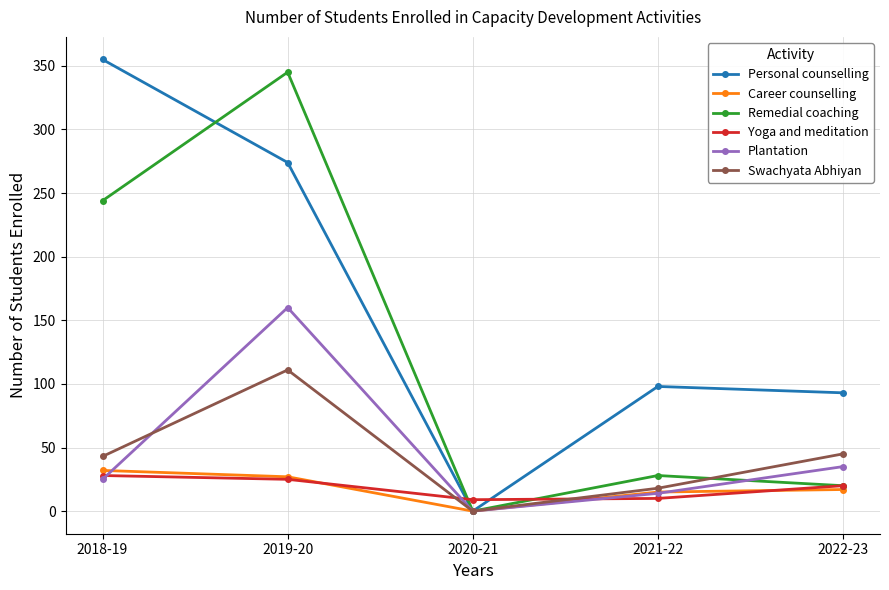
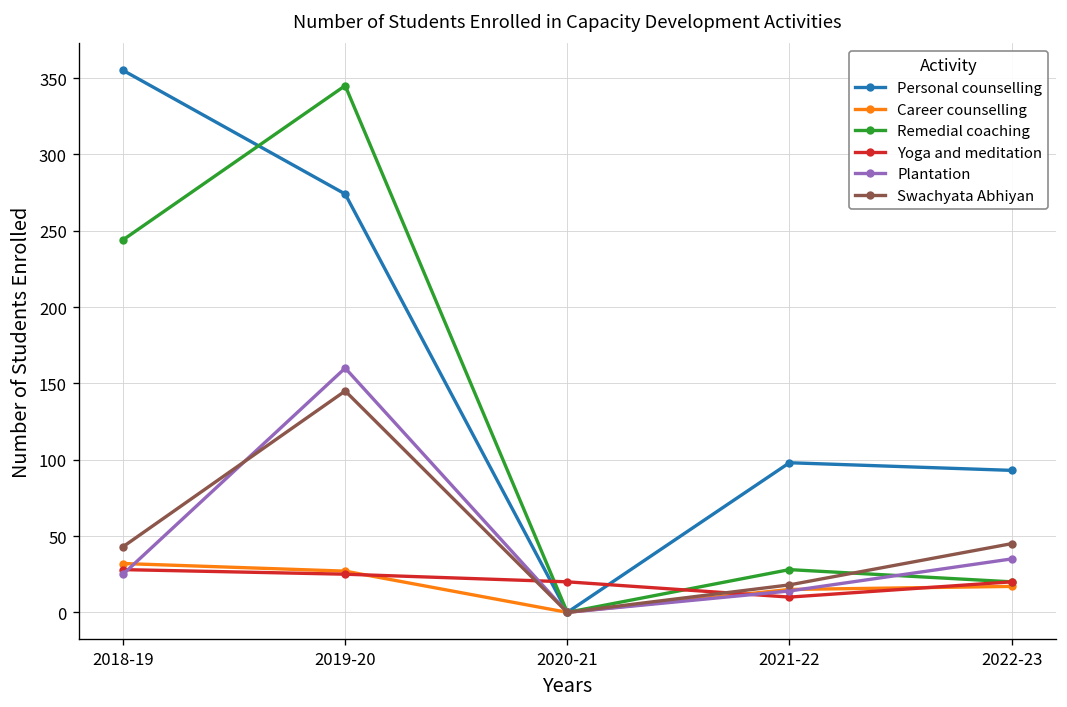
Swachyata Abhiyan, 2019-20: 111 -> 145
Yoga and meditation, 2020-21: 9 -> 20
